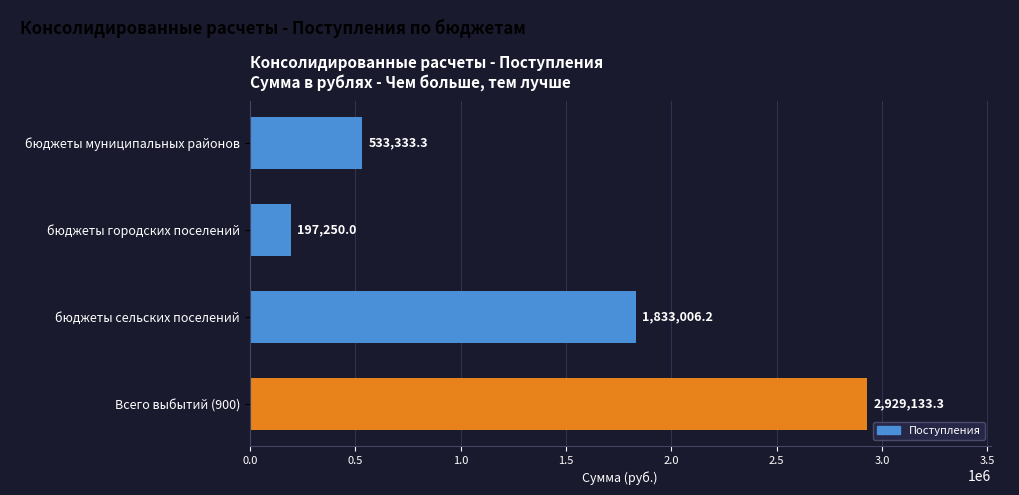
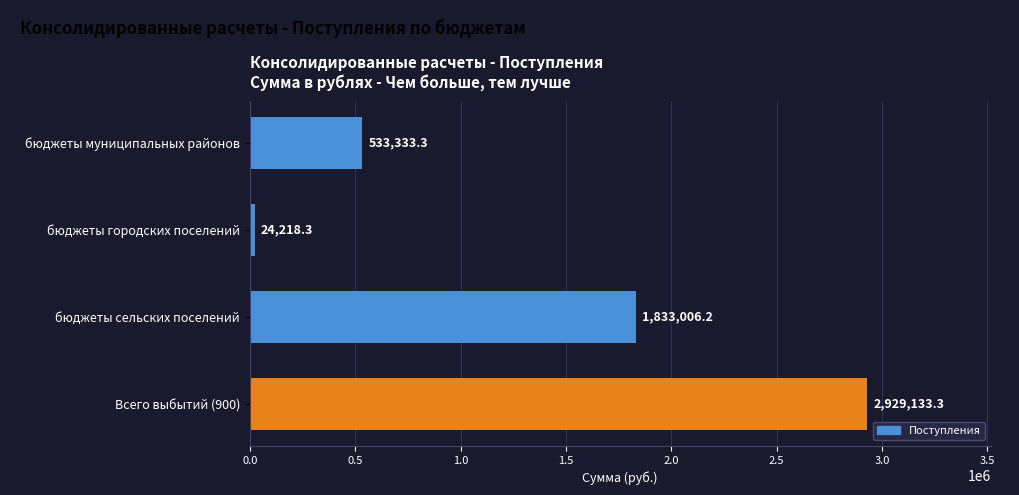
бюджеты городских поселений: 197,250.0 -> 24,218.3
